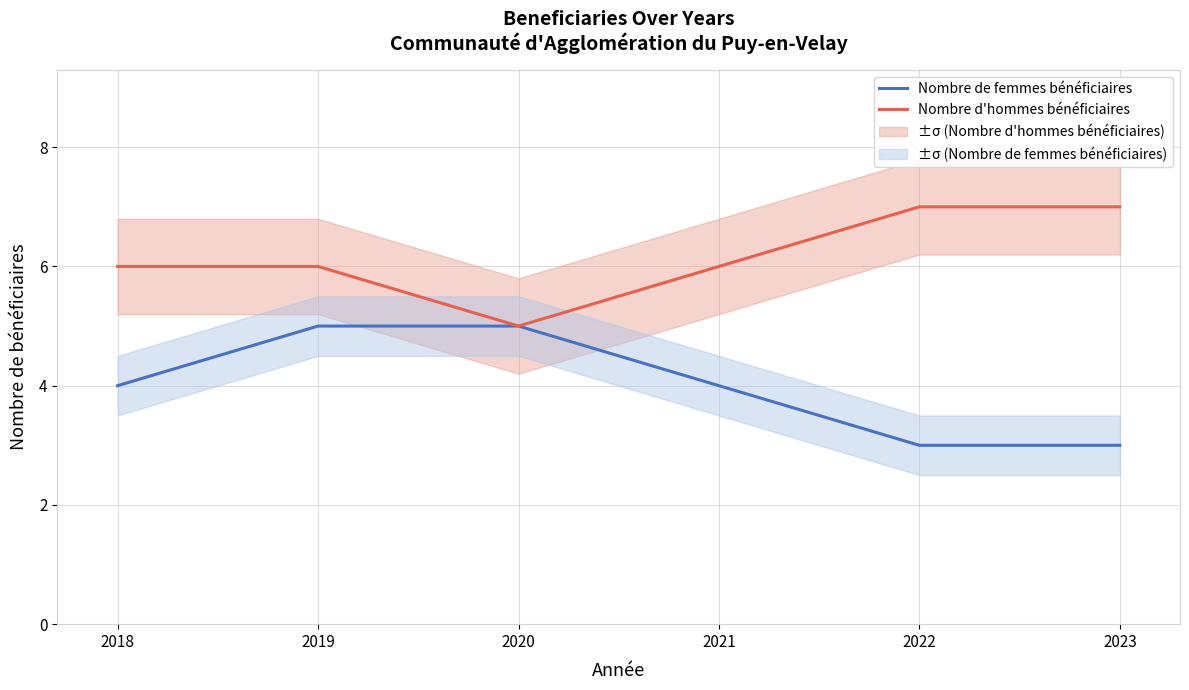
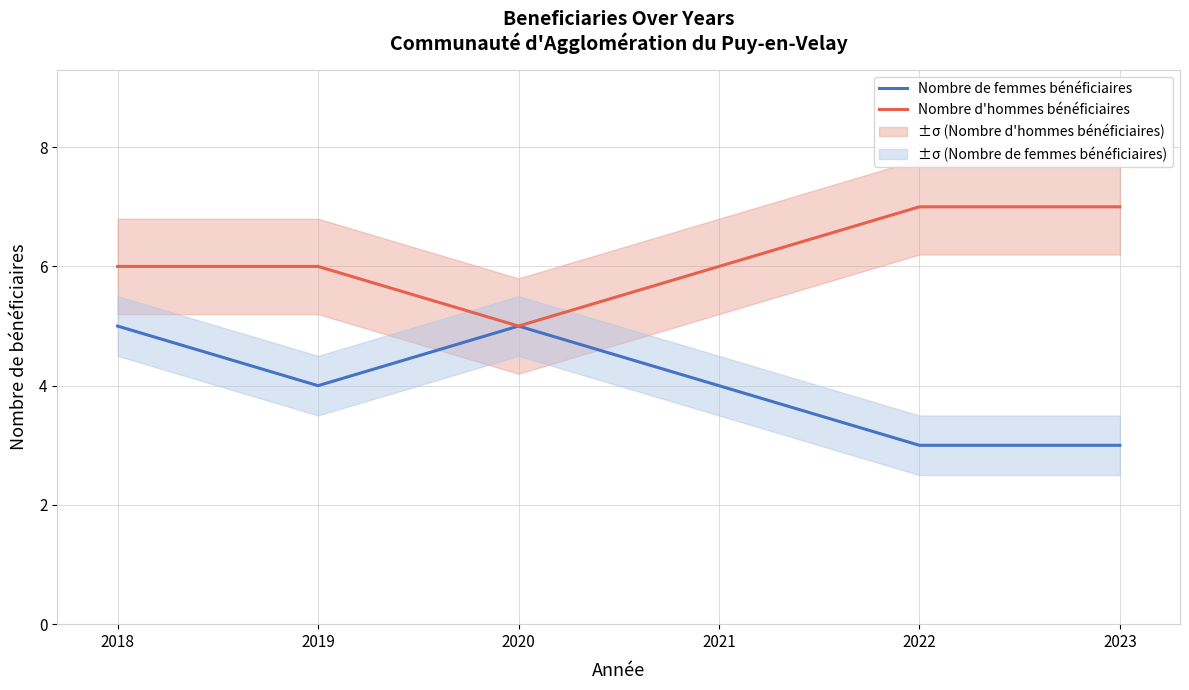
Nombre de femmes bénéficiaires, 2018: 4 -> 5
Nombre de femmes bénéficiaires, 2019: 5 -> 4
